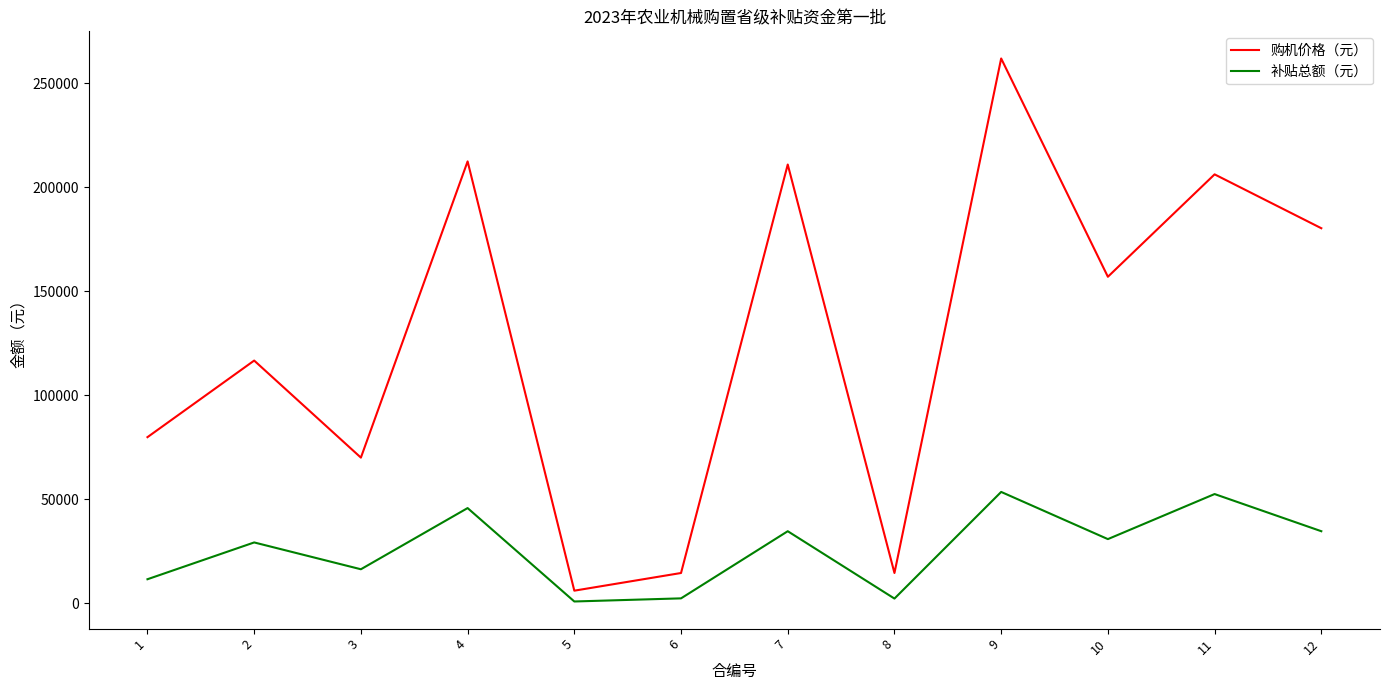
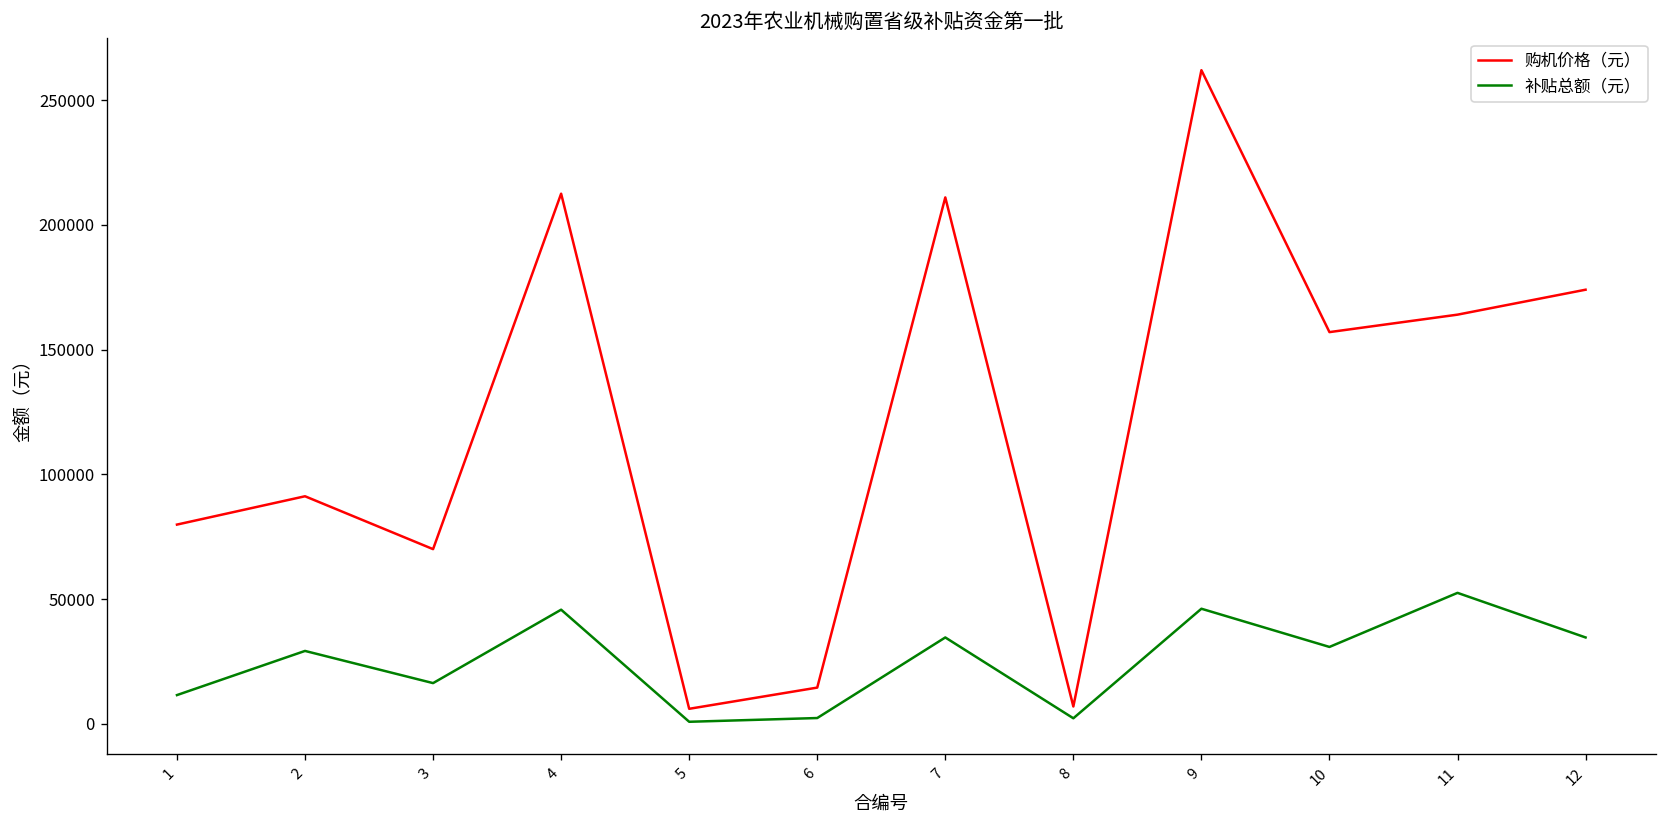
购机价格（元）, 2: 117000 -> 91000
购机价格（元）, 8: 15000 -> 7000
补贴总额（元）, 9: 54000 -> 46000
购机价格（元）, 11: 206000 -> 164000
购机价格（元）, 12: 180000 -> 174000
